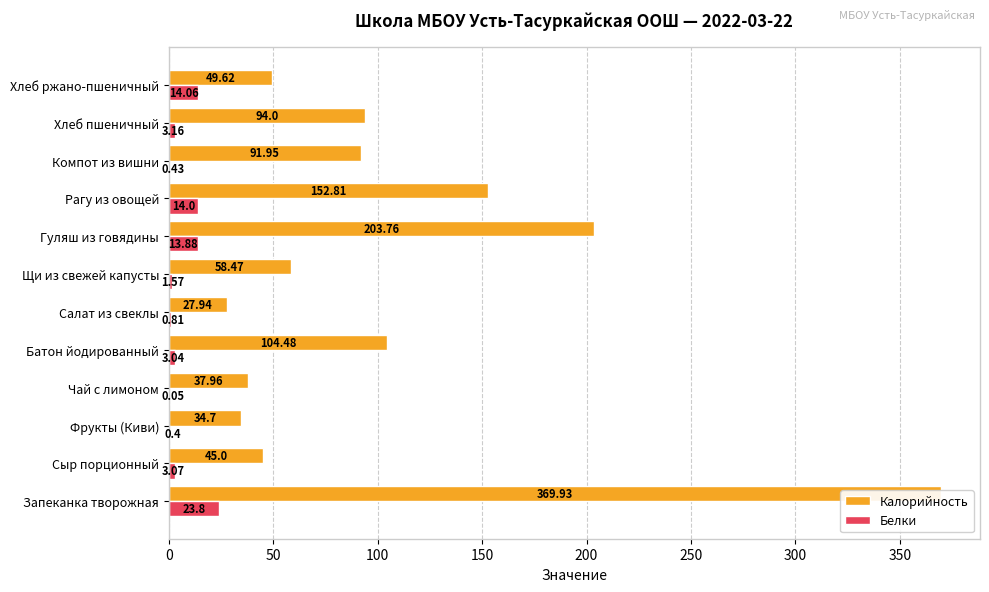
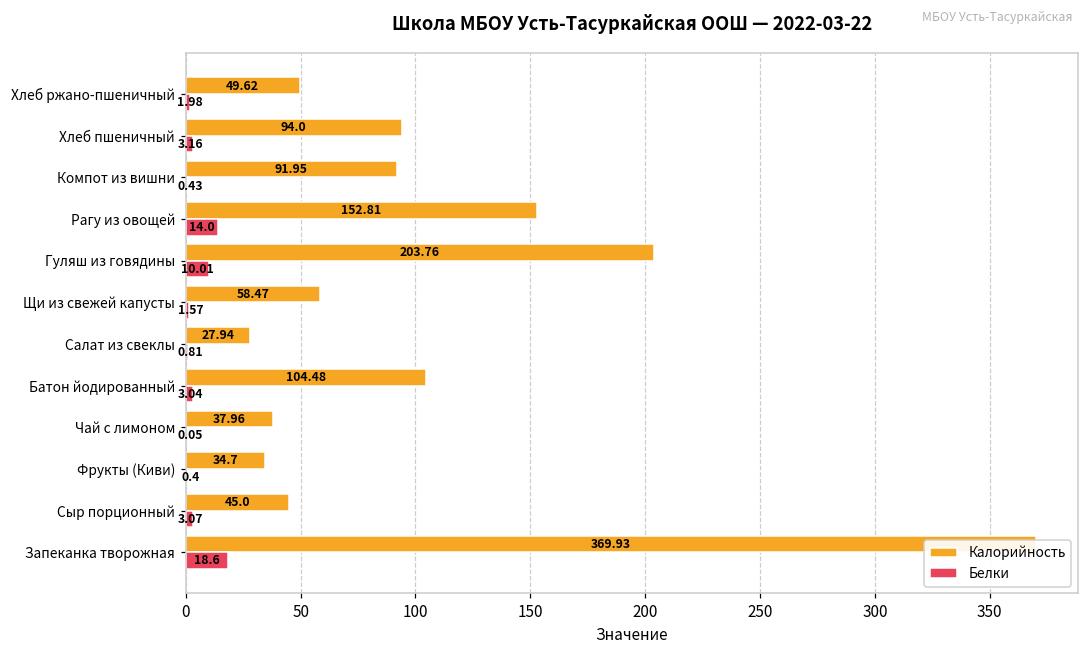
Белки, Хлеб ржано-пшеничный: 14.06 -> 1.98
Белки, Гуляш из говядины: 13.88 -> 10.01
Белки, Запеканка творожная: 23.8 -> 18.6
